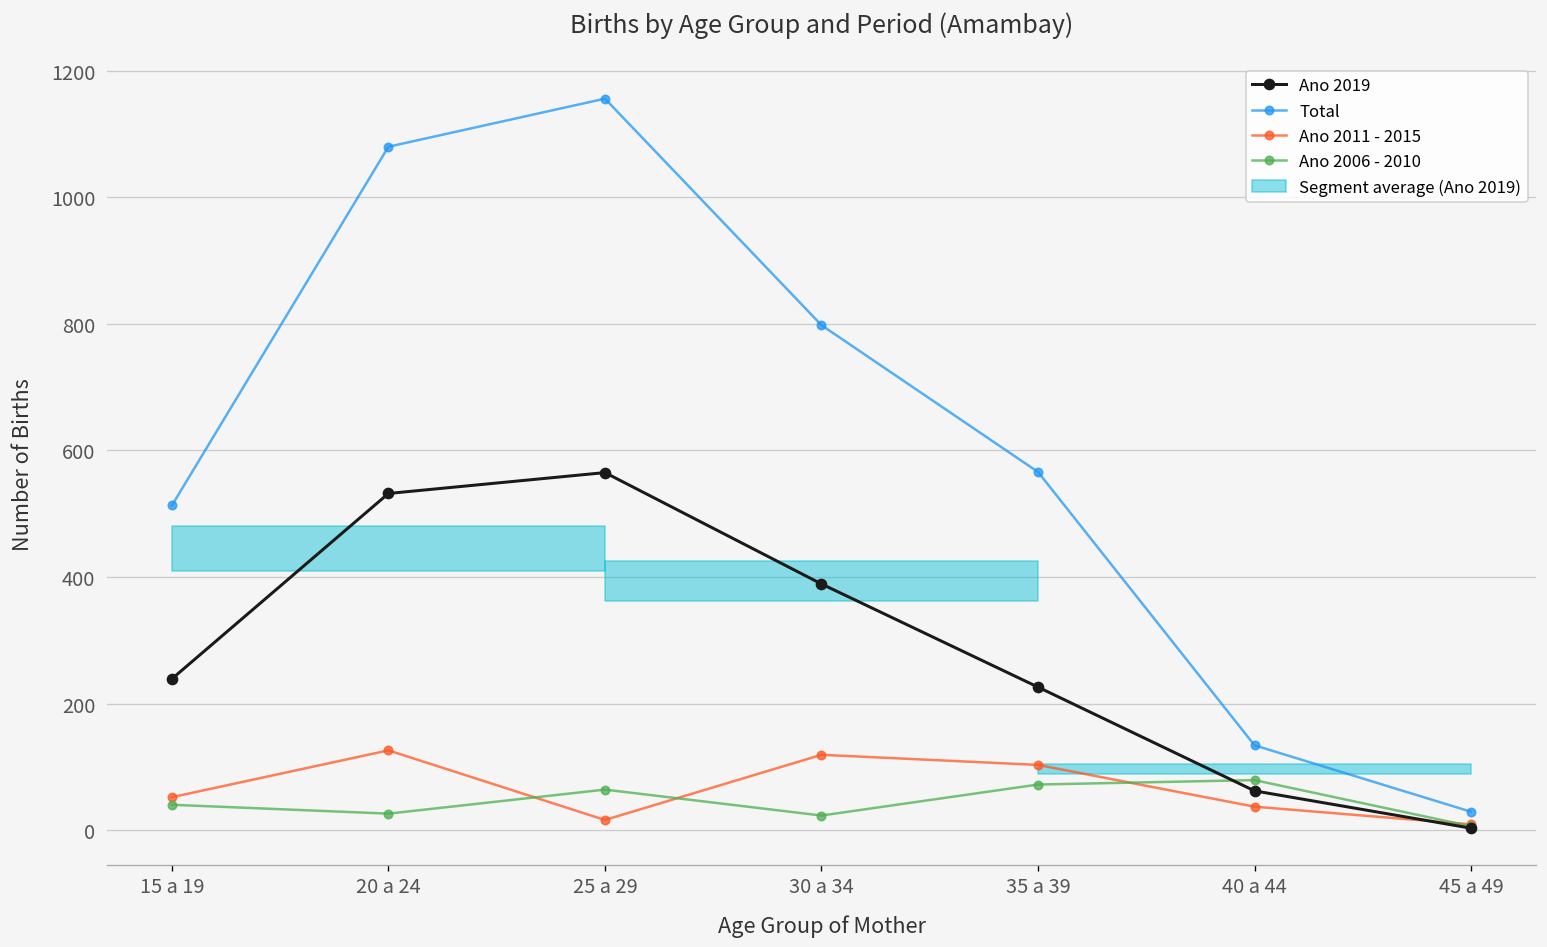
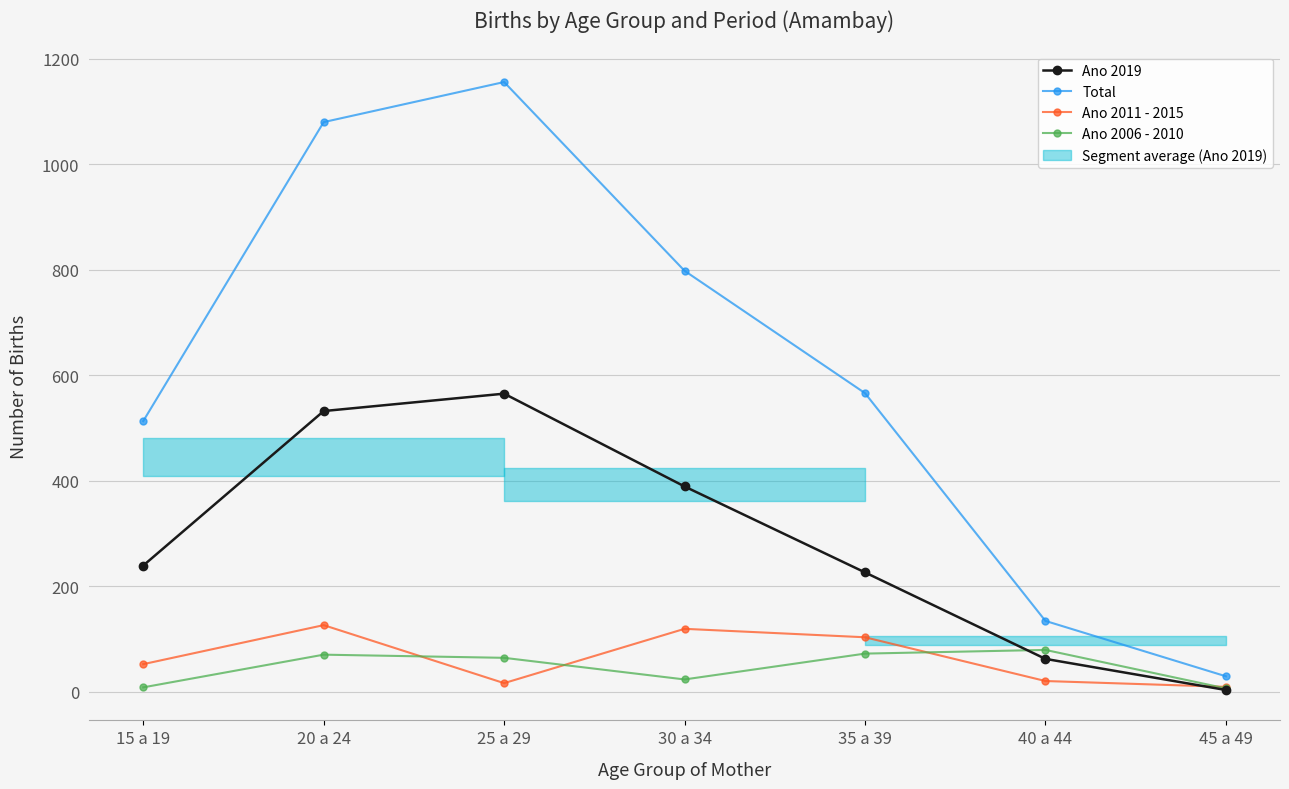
Ano 2006 - 2010, 15 a 19: 40 -> 10
Ano 2006 - 2010, 20 a 24: 30 -> 70
Ano 2011 - 2015, 40 a 44: 40 -> 20
